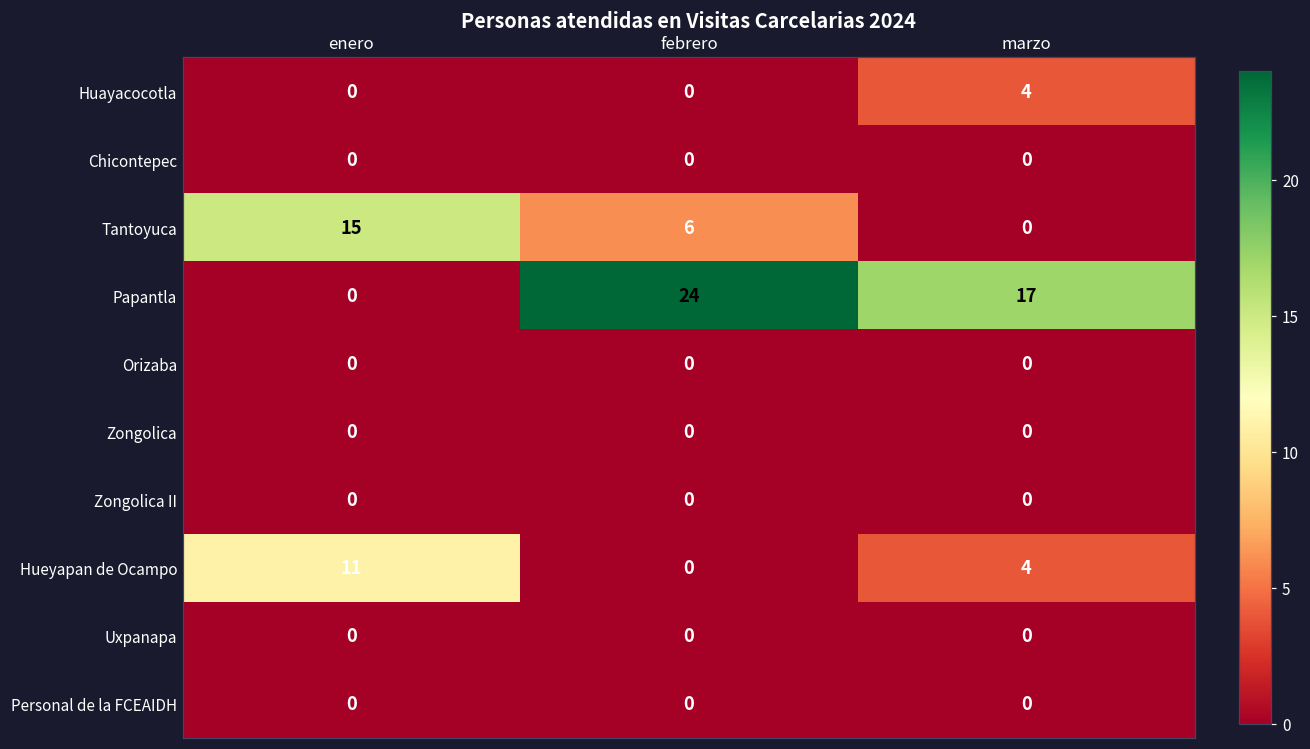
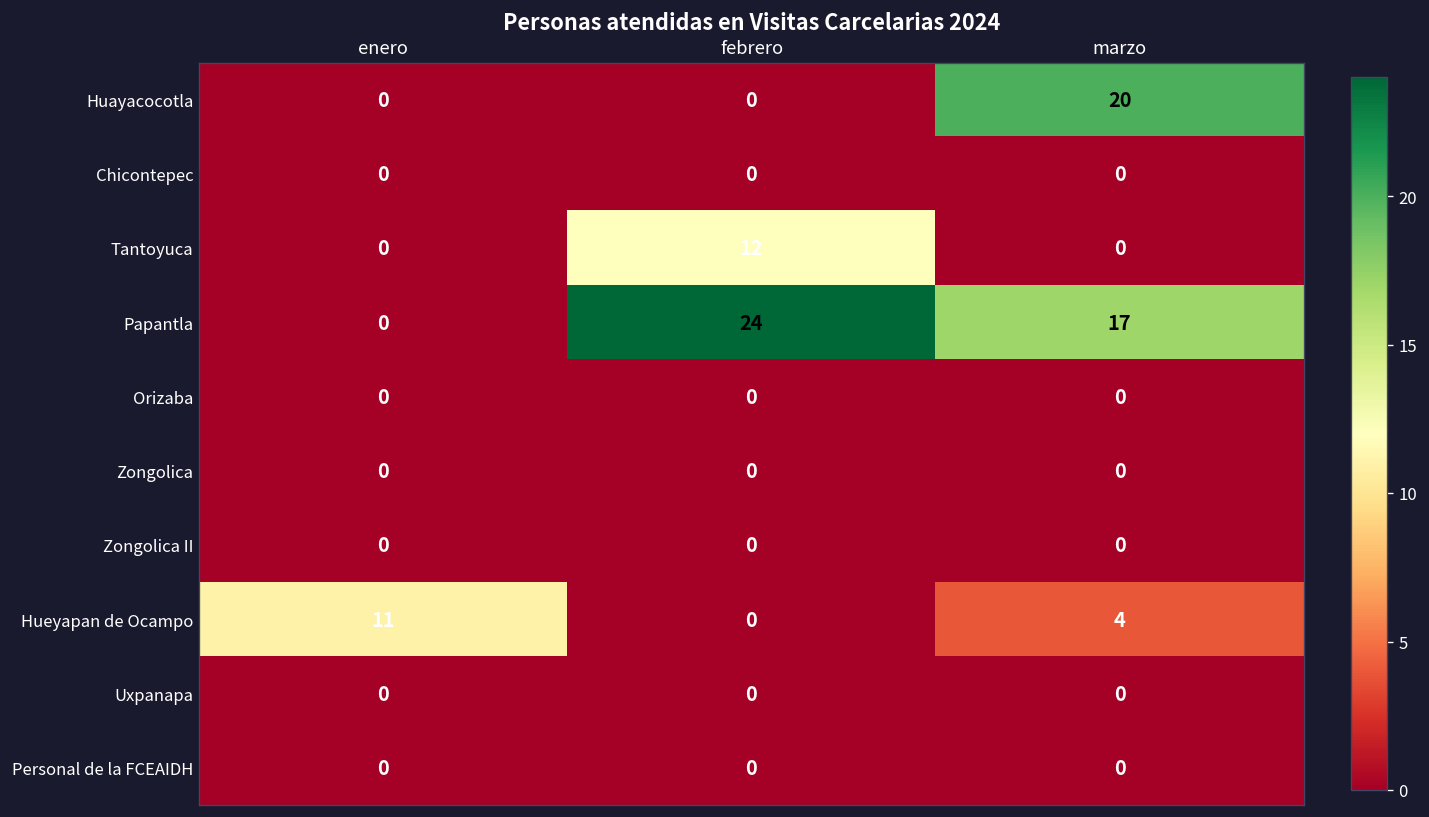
Huayacocotla, marzo: 4 -> 20
Tantoyuca, enero: 15 -> 0
Tantoyuca, febrero: 6 -> 12
